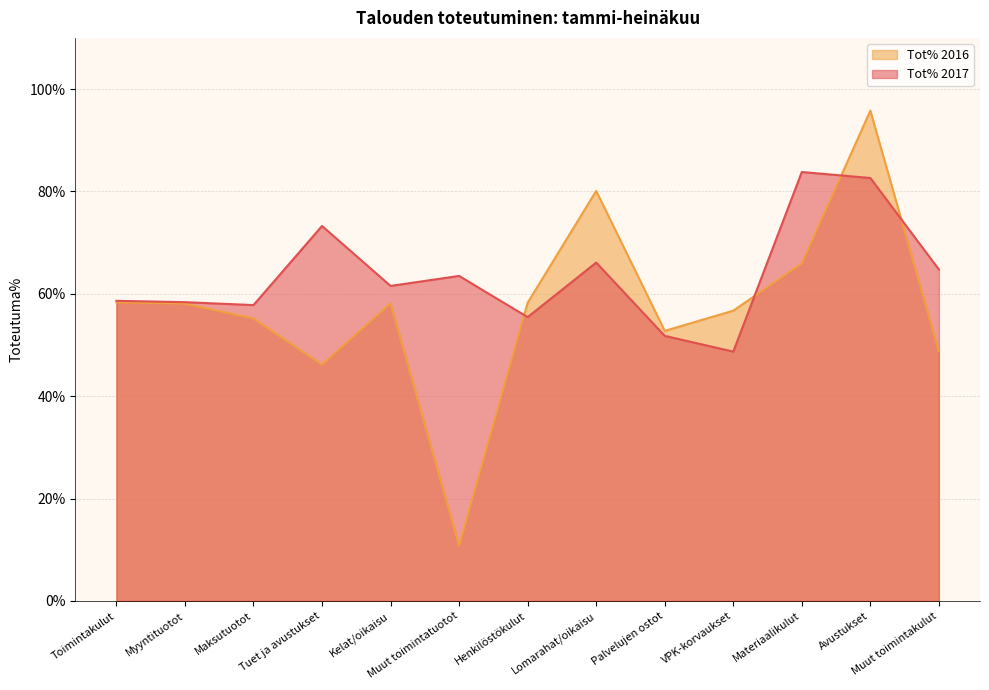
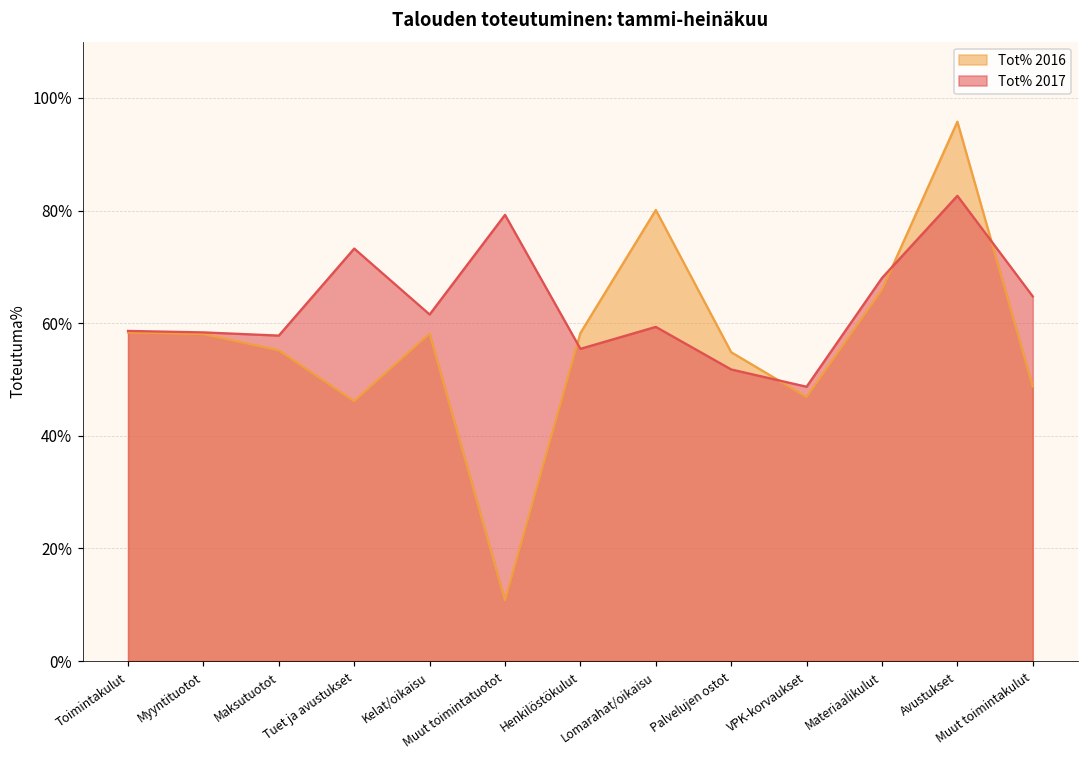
Tot% 2017, Muut toimintatuotot: 63% -> 79%
Tot% 2017, Lomarahat/oikaisu: 66% -> 59%
Tot% 2016, Palvelujen ostot: 53% -> 55%
Tot% 2016, VPK-korvaukset: 57% -> 47%
Tot% 2017, Materiaalikulut: 84% -> 68%
